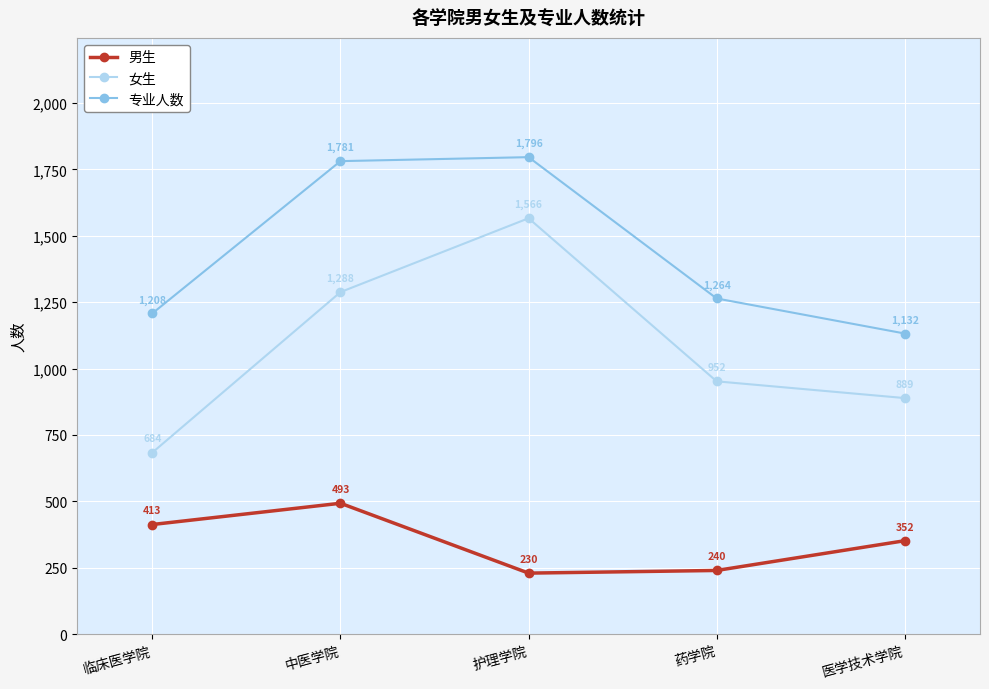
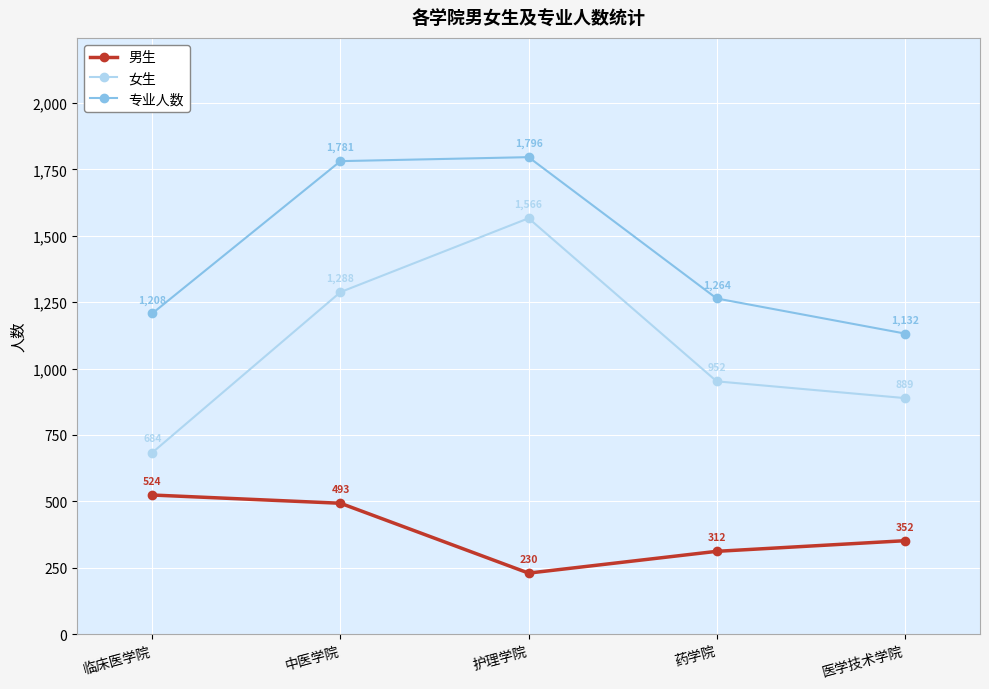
男生, 临床医学院: 413 -> 524
男生, 药学院: 240 -> 312
